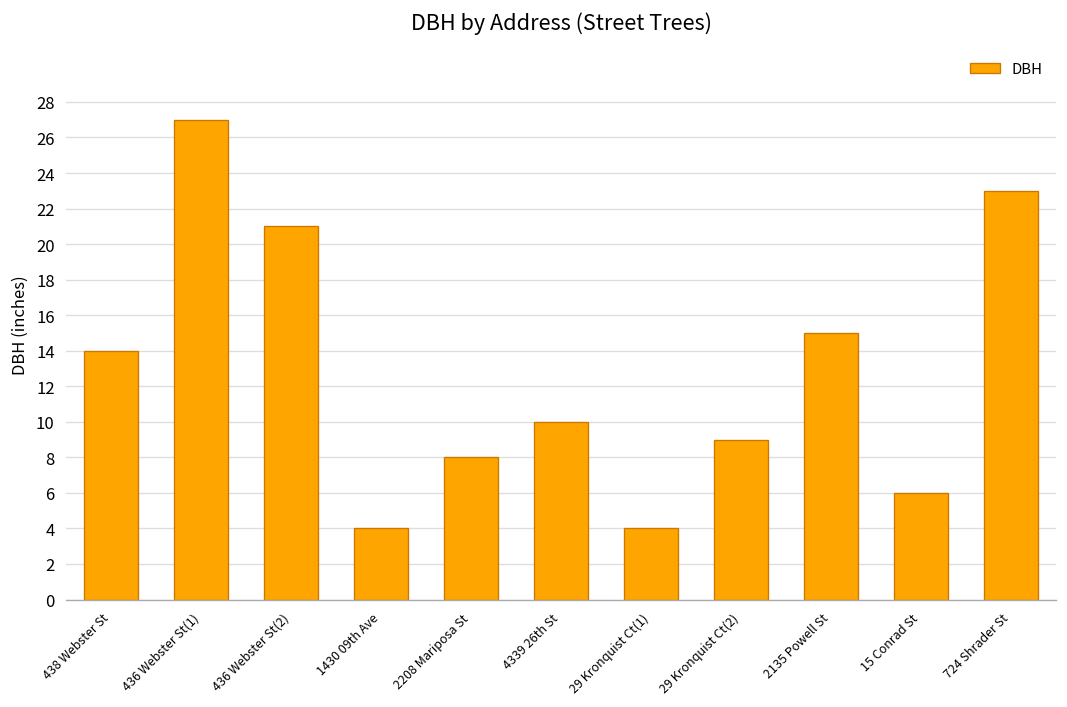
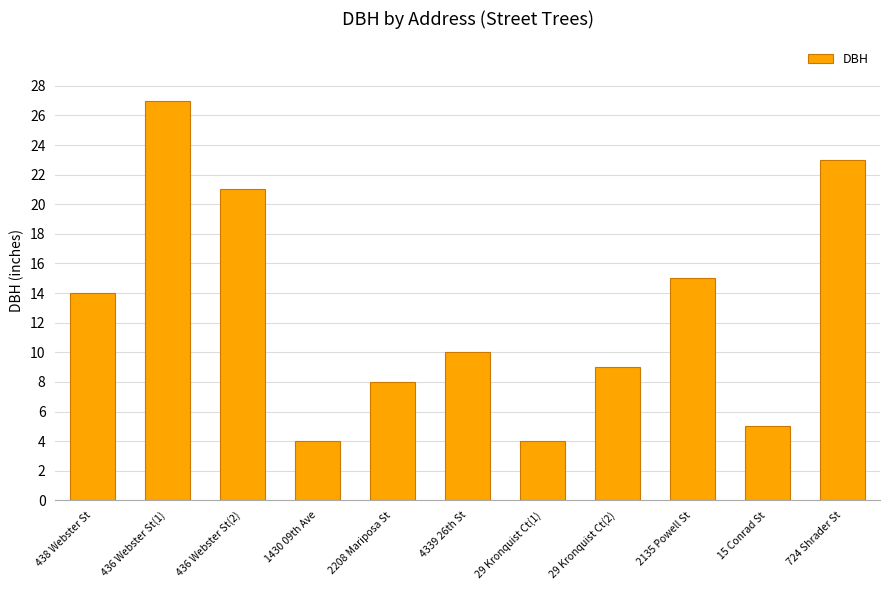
15 Conrad St: 6 -> 5
